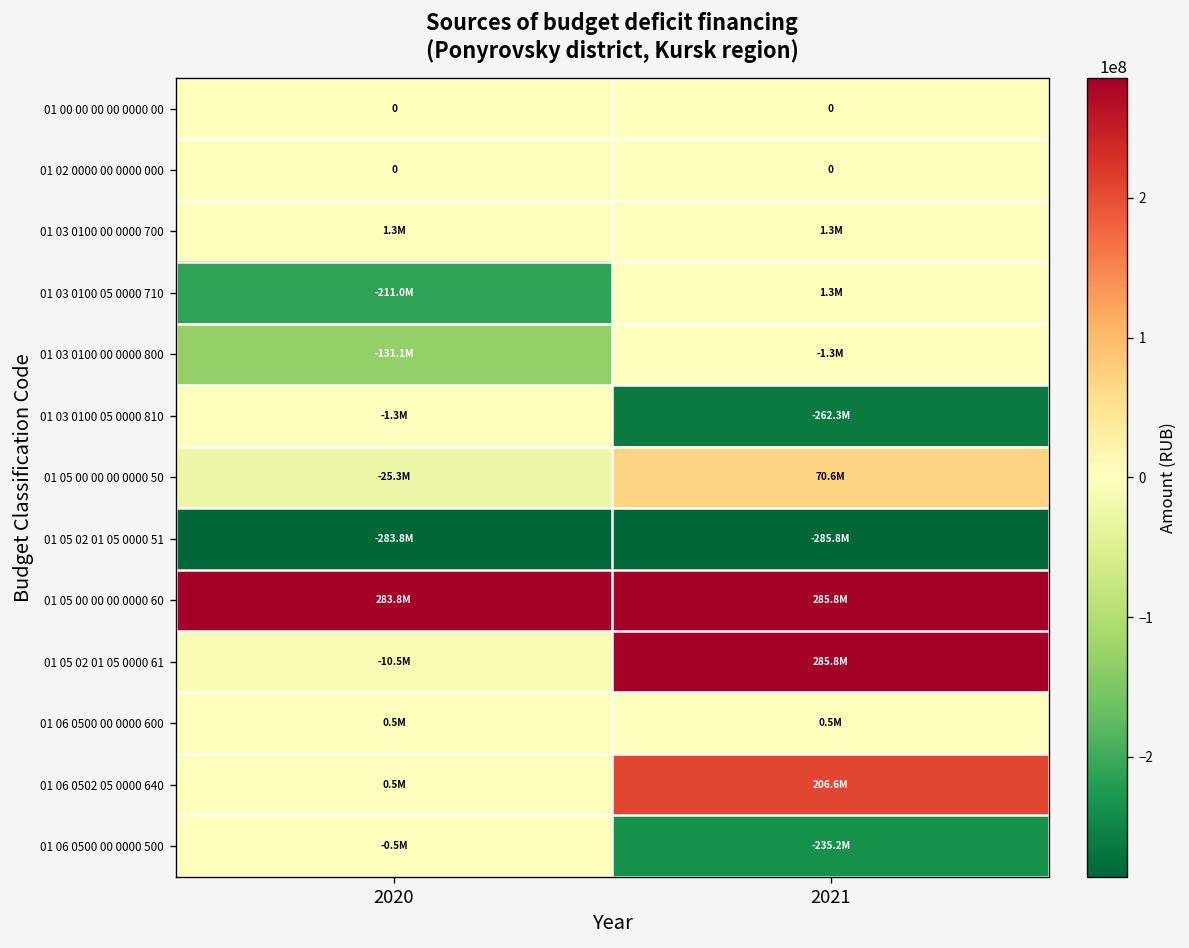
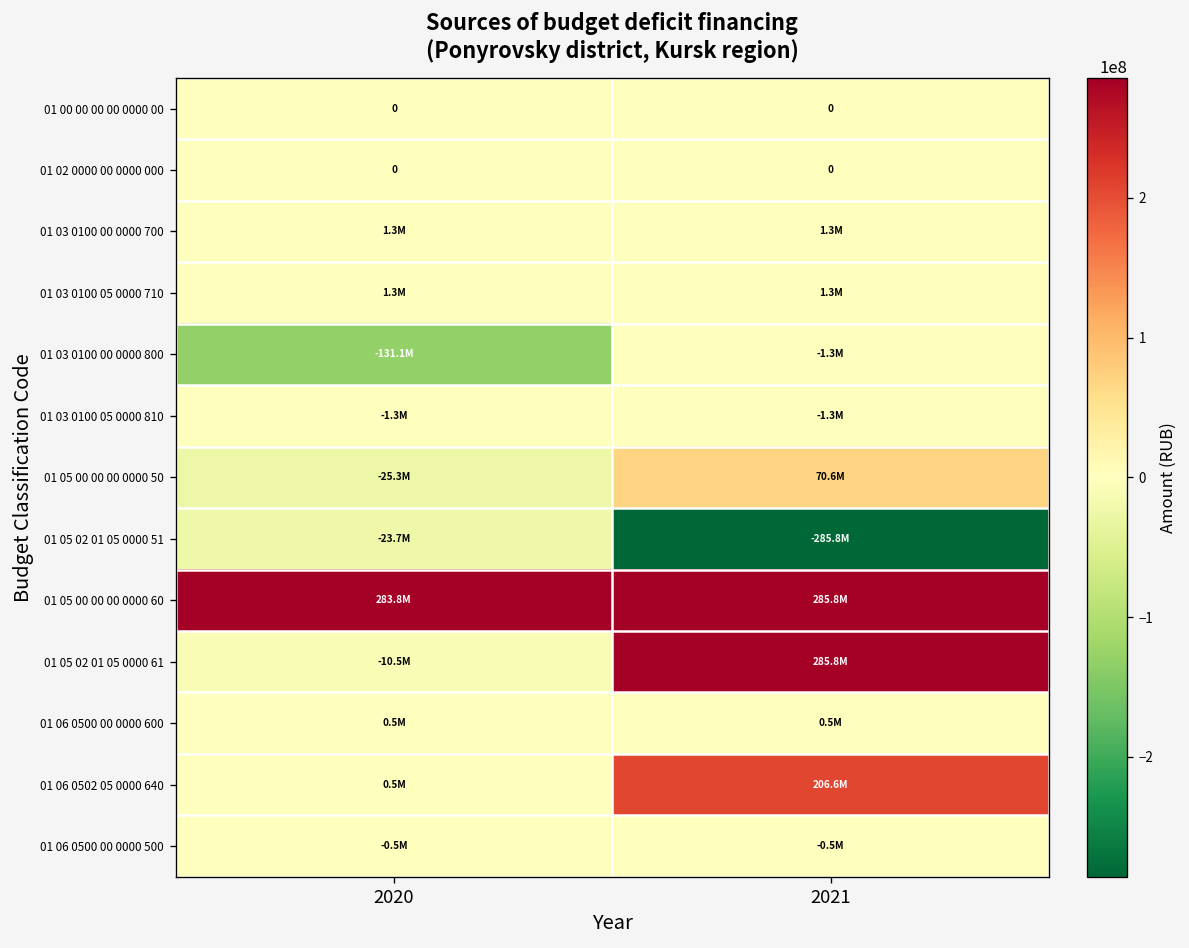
01 03 0100 05 0000 710, 2020: -211.0M -> 1.3M
01 03 0100 05 0000 810, 2021: -262.3M -> -1.3M
01 05 02 01 05 0000 51, 2020: -283.8M -> -23.7M
01 06 0500 00 0000 500, 2021: -235.2M -> -0.5M
